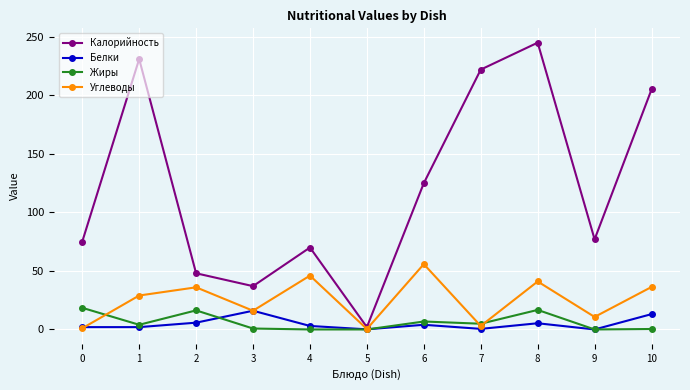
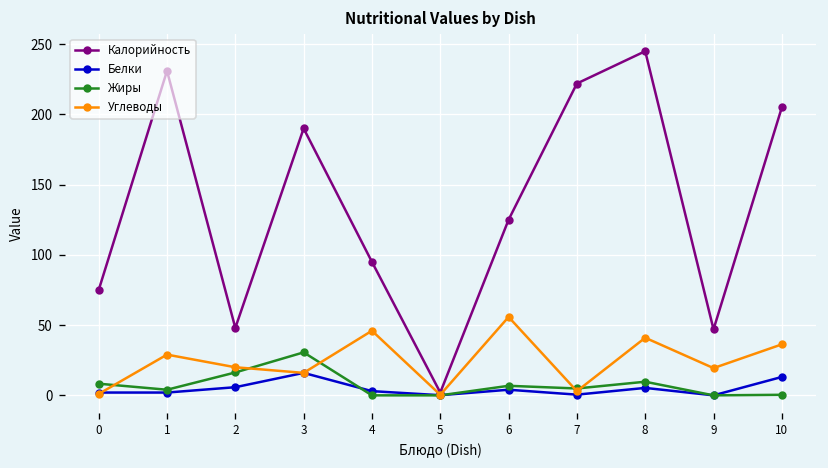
Жиры, 0: 19 -> 8
Углеводы, 2: 36 -> 20
Калорийность, 3: 37 -> 190
Жиры, 3: 1 -> 31
Калорийность, 4: 70 -> 95
Жиры, 8: 17 -> 10
Калорийность, 9: 77 -> 47
Углеводы, 9: 11 -> 19
